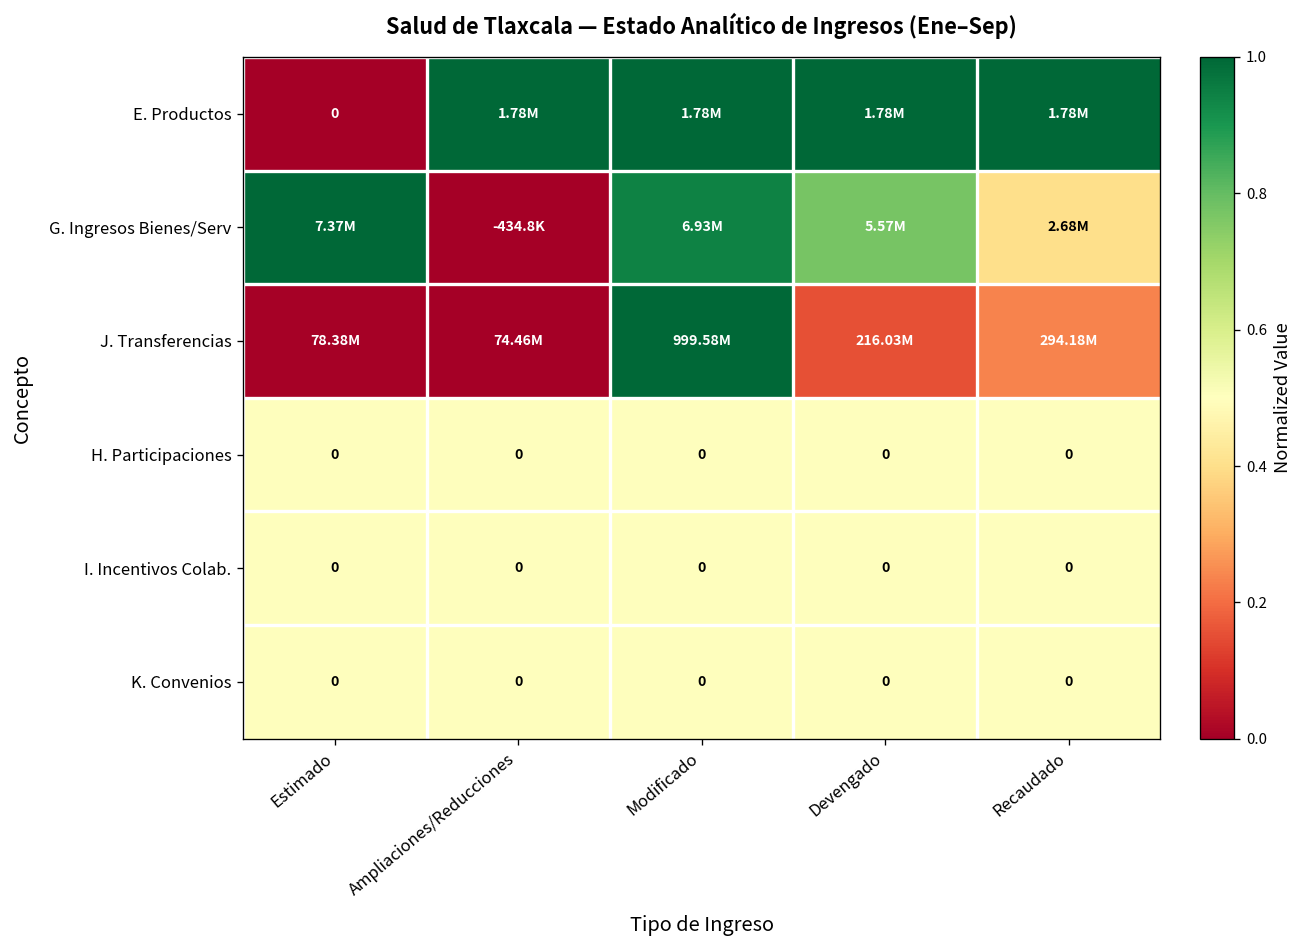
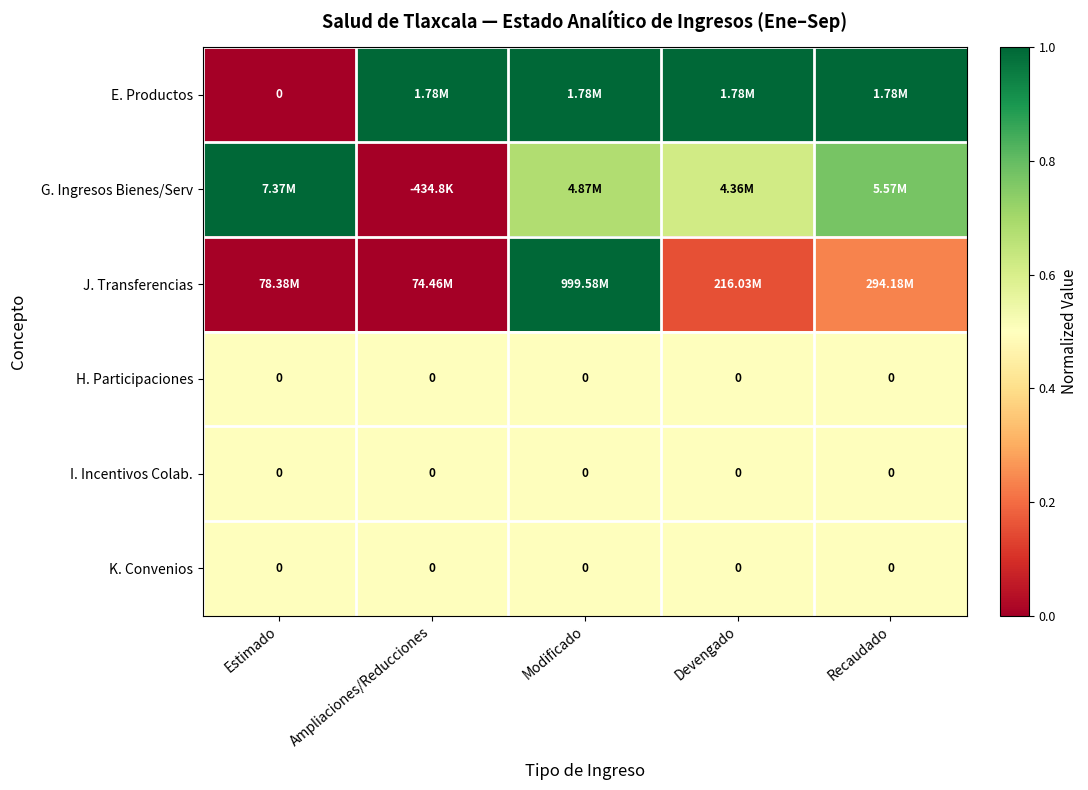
G. Ingresos Bienes/Serv, Modificado: 6.93M -> 4.87M
G. Ingresos Bienes/Serv, Devengado: 5.57M -> 4.36M
G. Ingresos Bienes/Serv, Recaudado: 2.68M -> 5.57M
